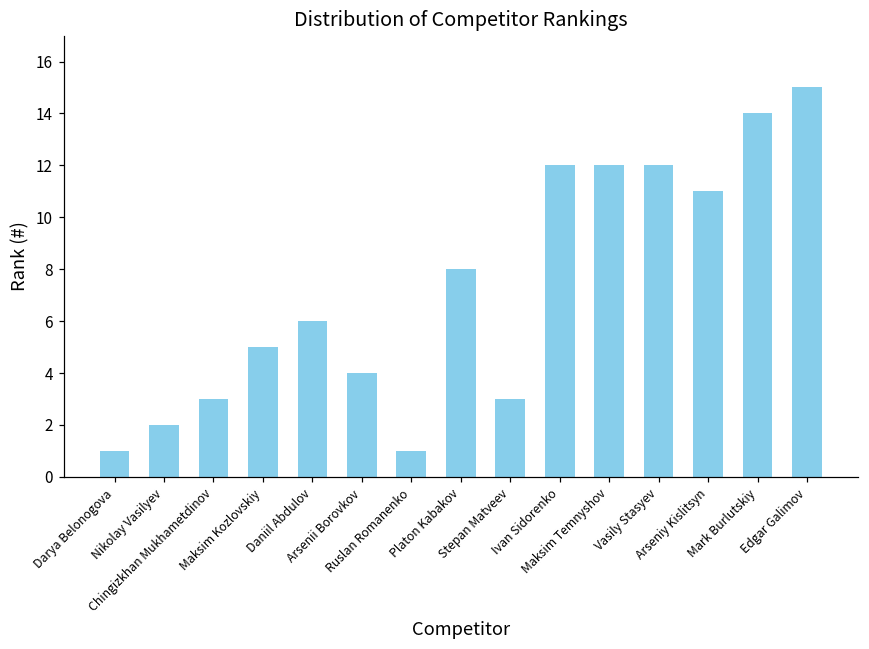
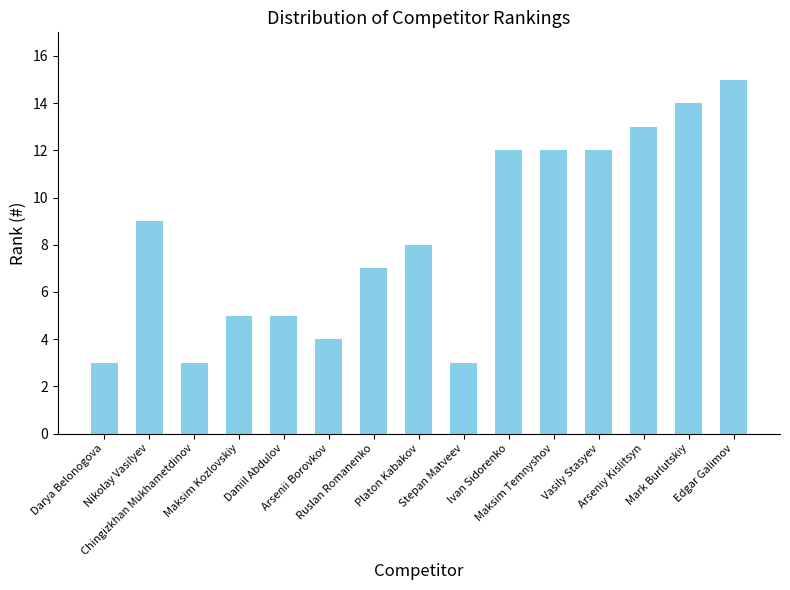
Darya Belonogova: 1 -> 3
Nikolay Vasilyev: 2 -> 9
Daniil Abdulov: 6 -> 5
Ruslan Romanenko: 1 -> 7
Arseniy Kislitsyn: 11 -> 13
